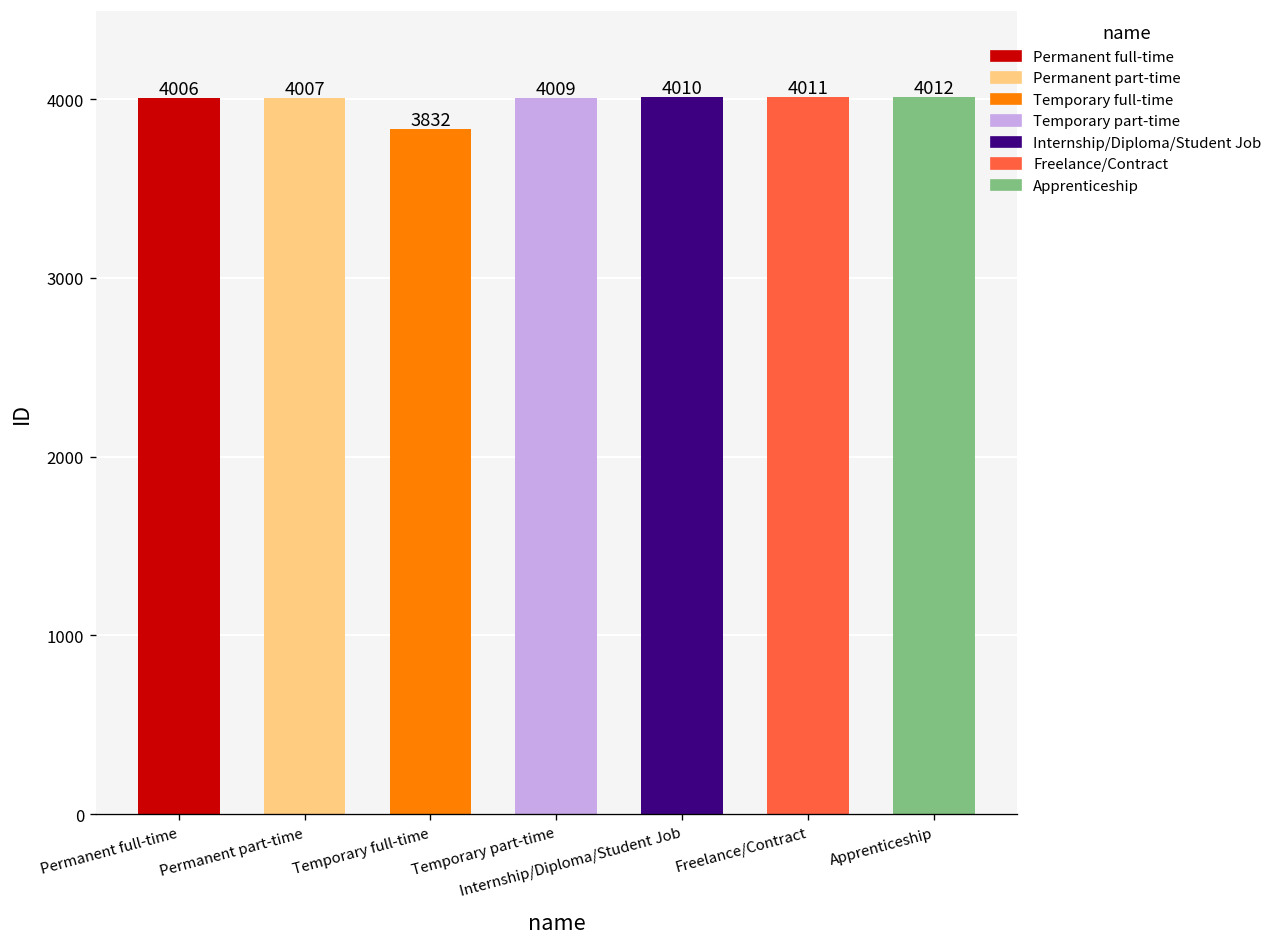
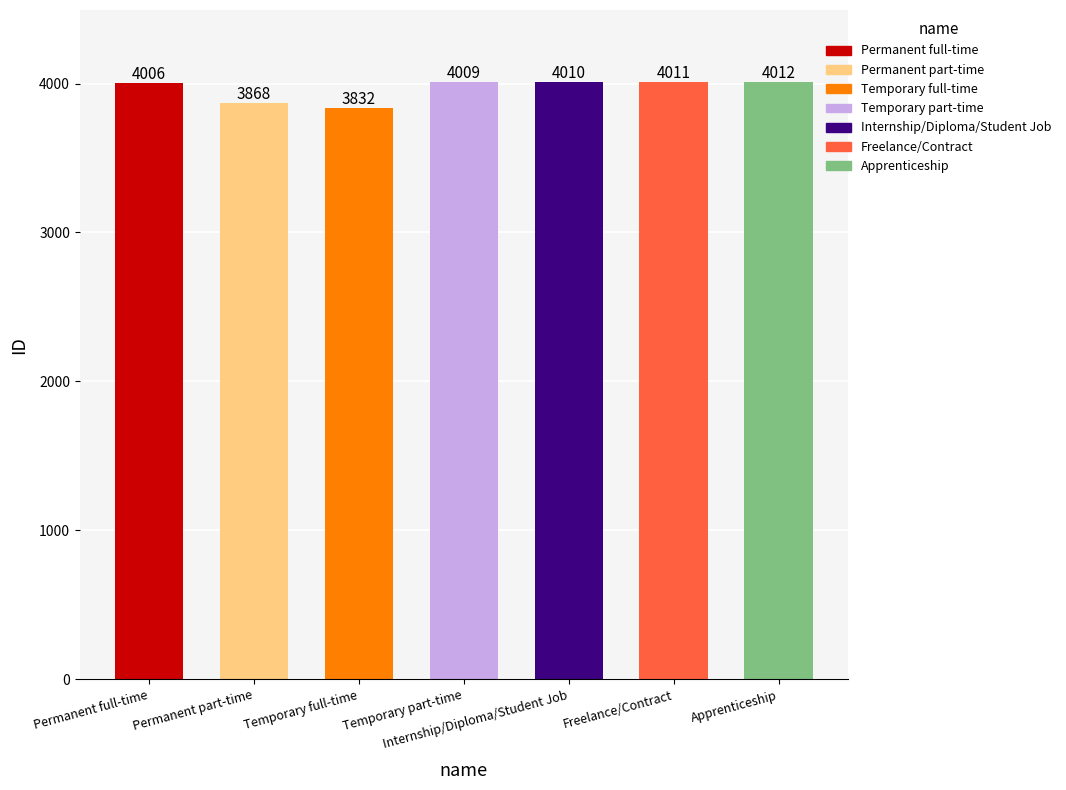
Permanent part-time: 4007 -> 3868
